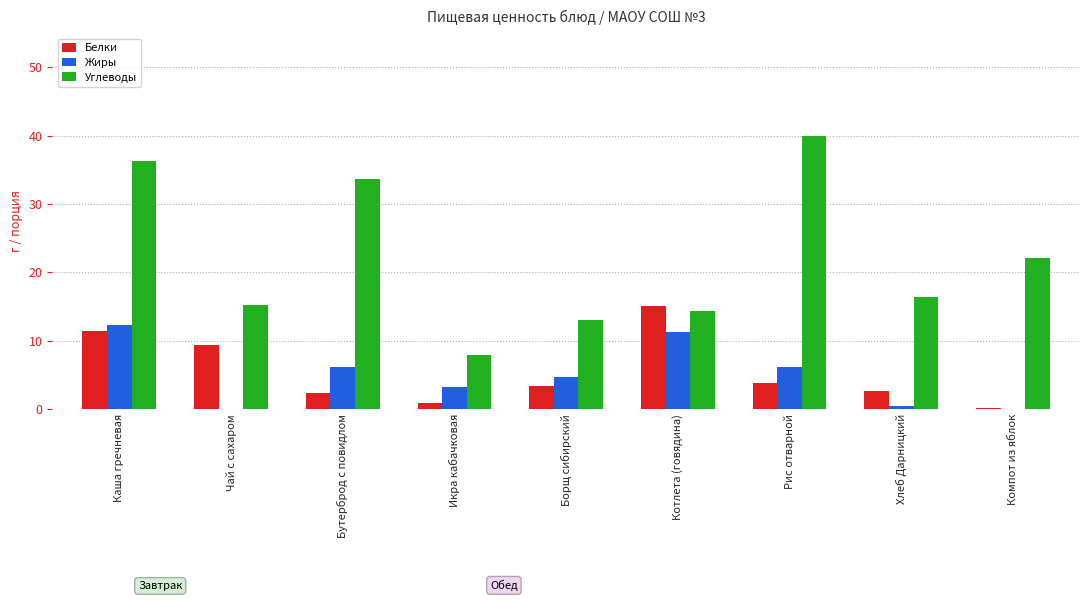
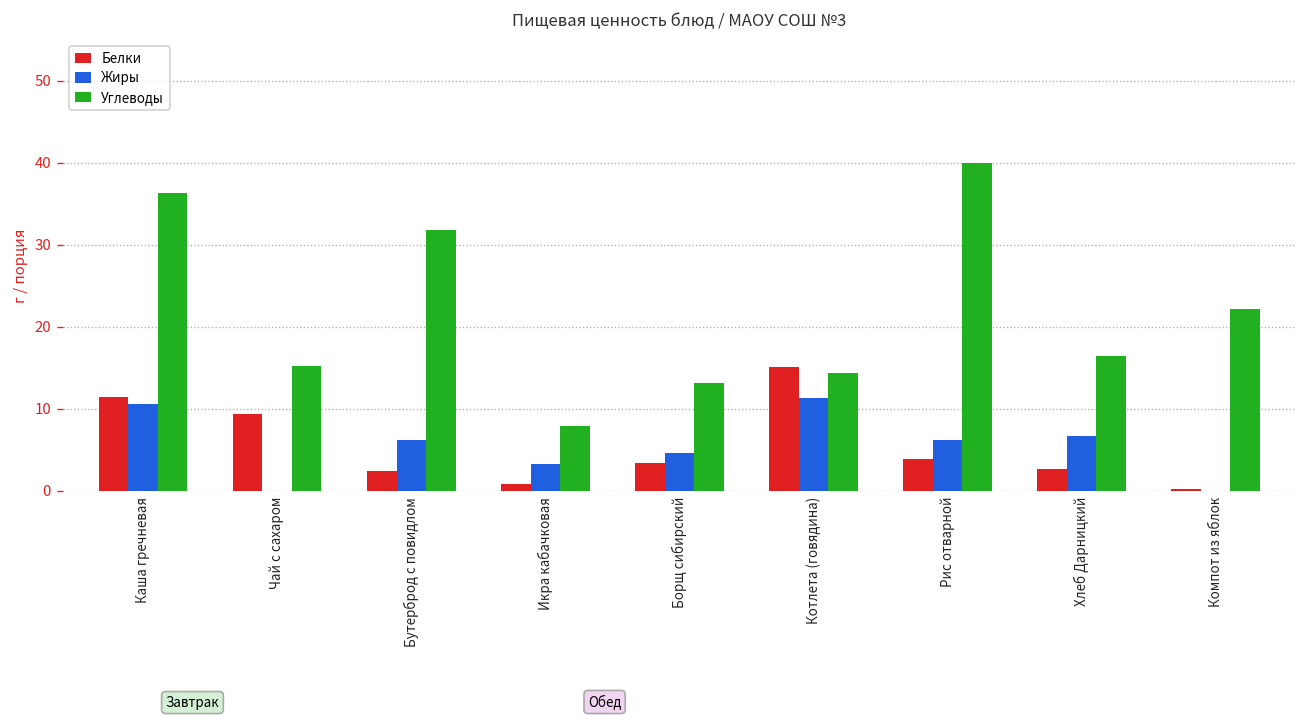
Жиры, Каша гречневая: 12 -> 11
Углеводы, Бутерброд с повидлом: 34 -> 32
Жиры, Хлеб Дарницкий: 0 -> 7
